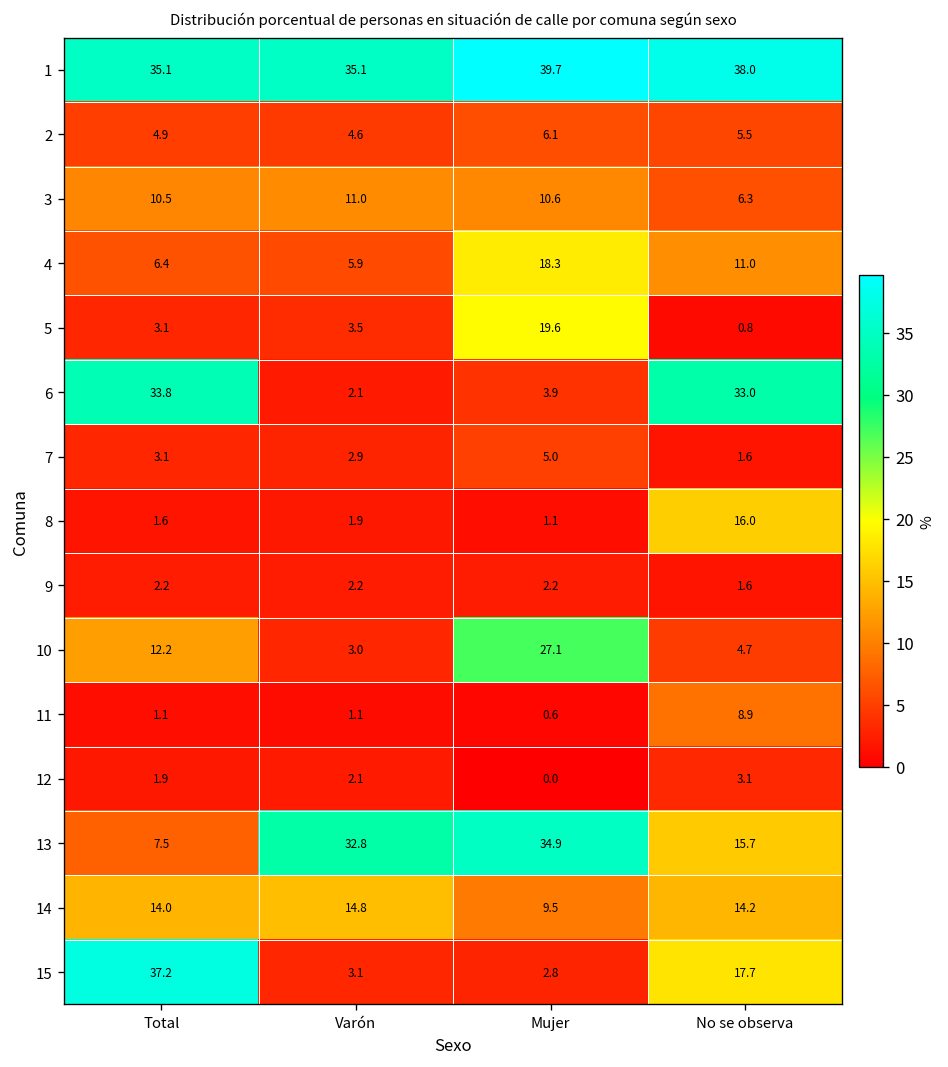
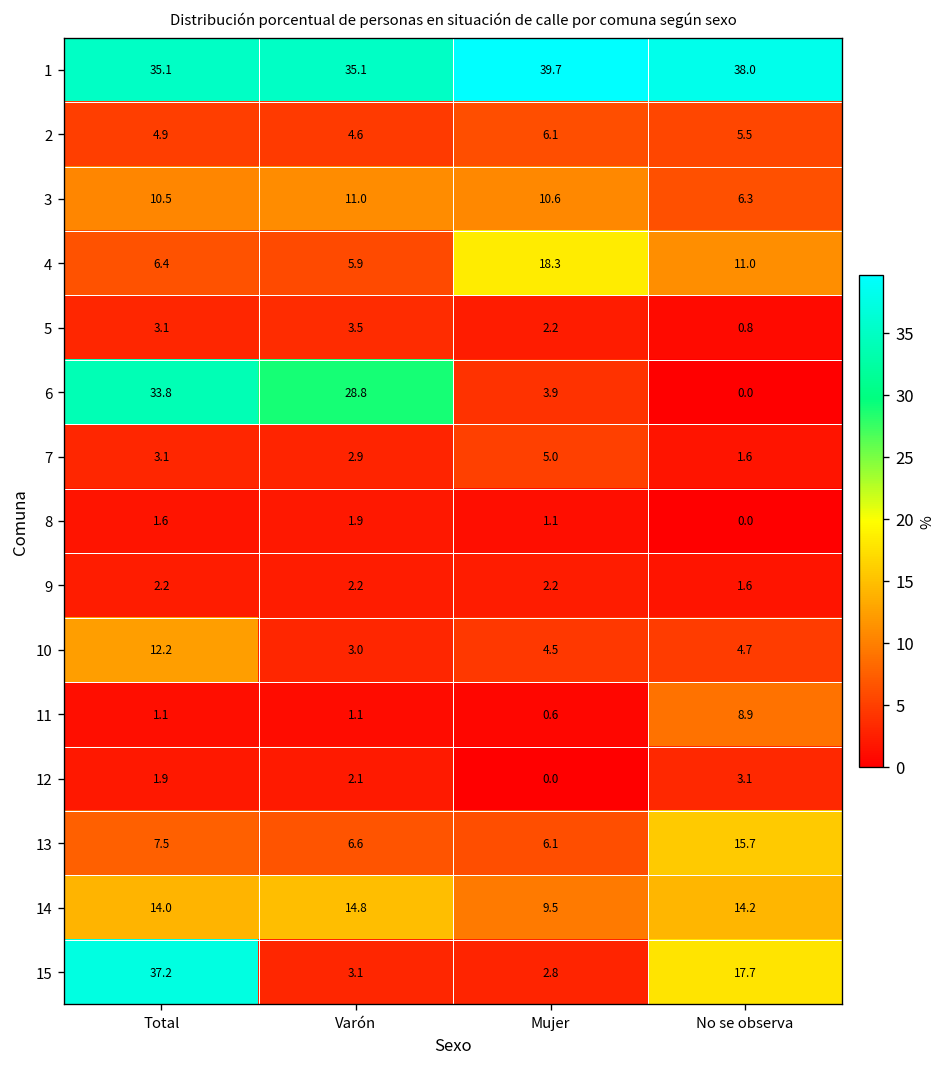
5, Mujer: 19.6 -> 2.2
6, Varón: 2.1 -> 28.8
6, No se observa: 33.0 -> 0.0
8, No se observa: 16.0 -> 0.0
10, Mujer: 27.1 -> 4.5
13, Varón: 32.8 -> 6.6
13, Mujer: 34.9 -> 6.1
